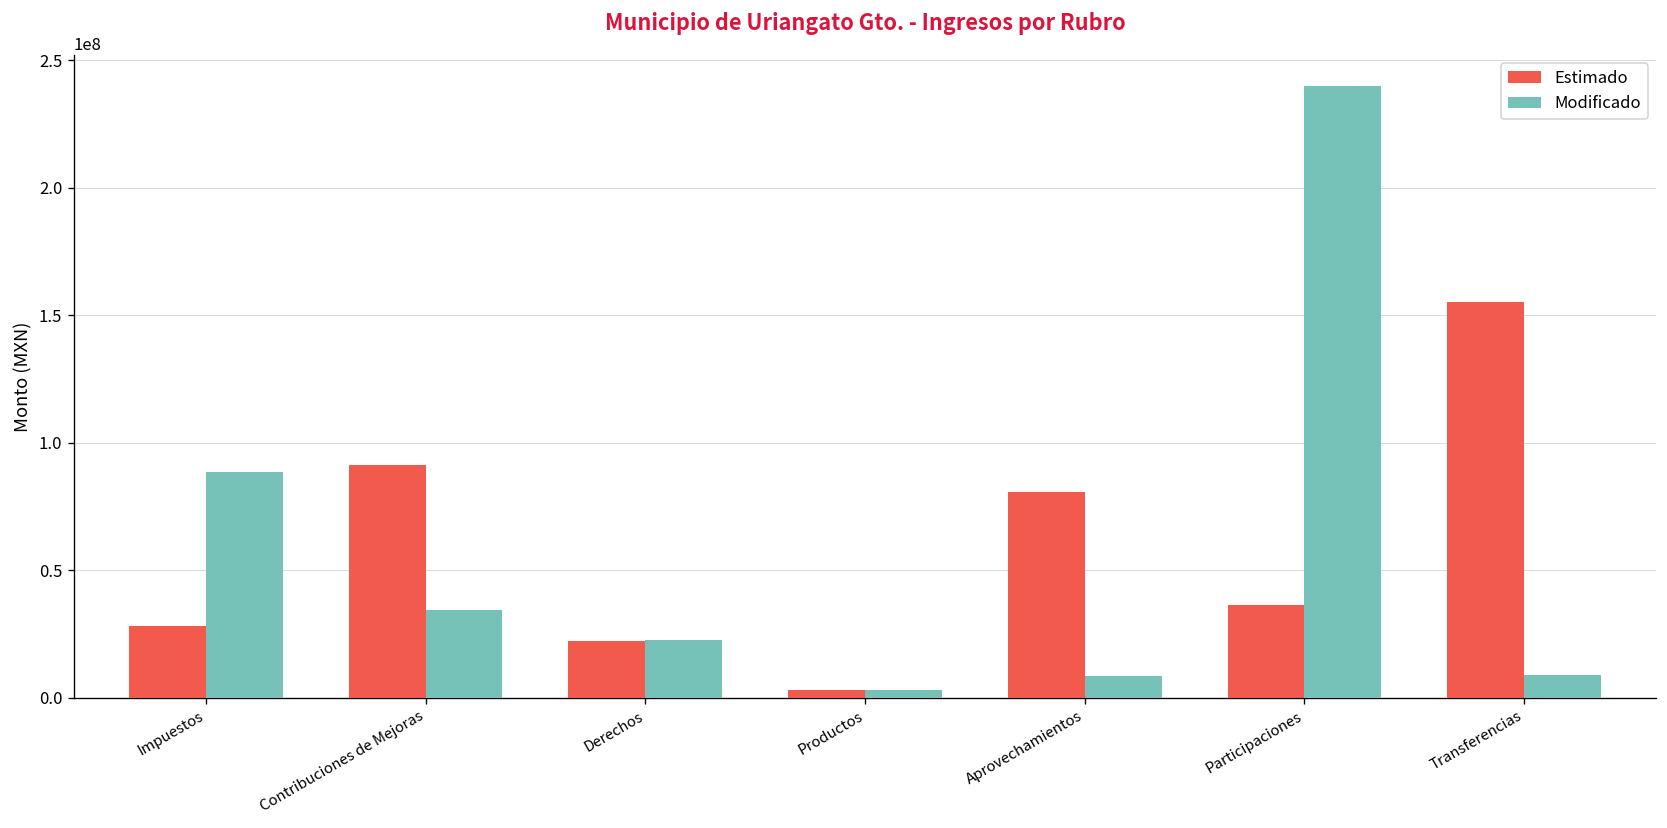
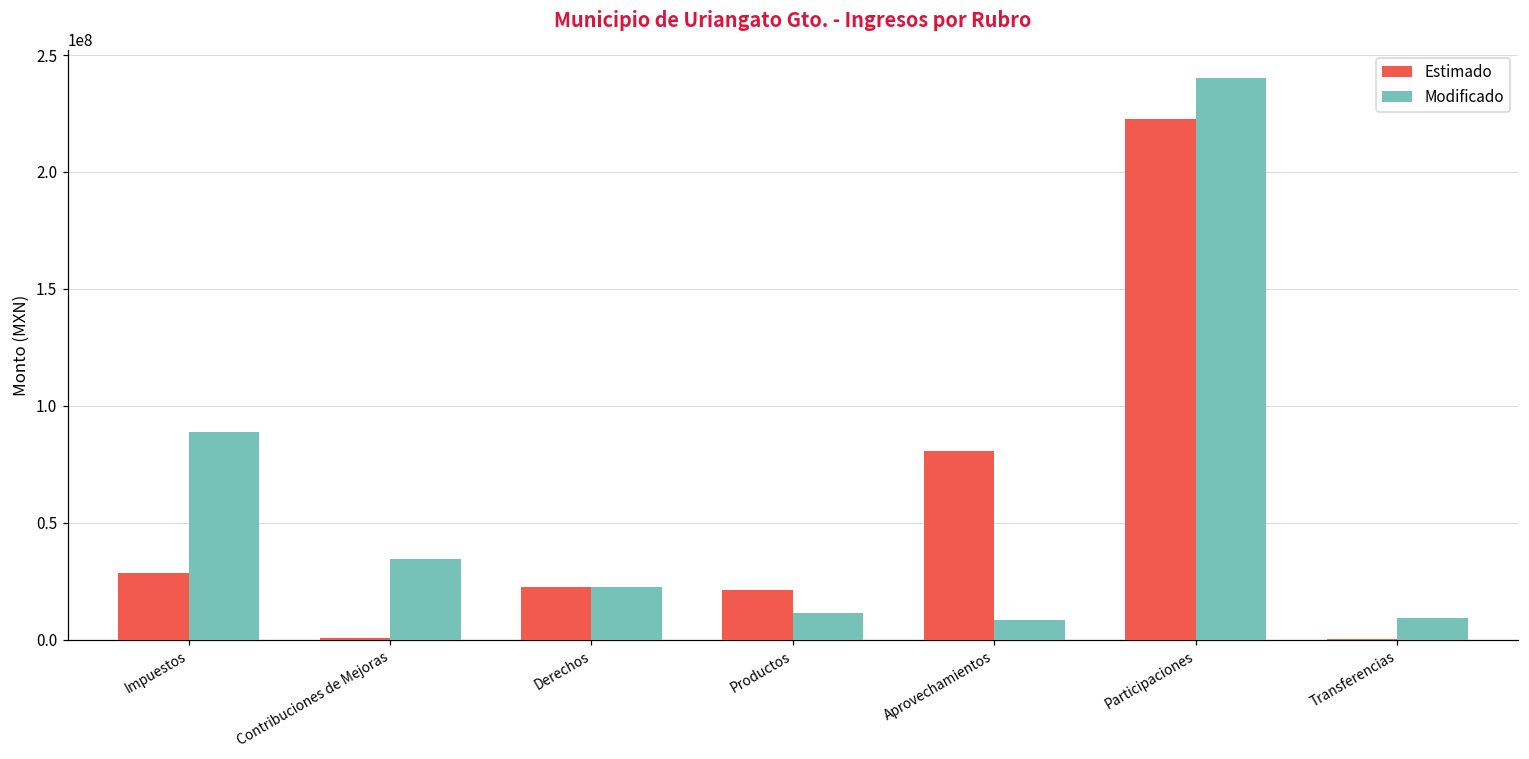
Estimado, Contribuciones de Mejoras: 91000000 -> 1000000
Estimado, Productos: 3000000 -> 21000000
Modificado, Productos: 3000000 -> 12000000
Estimado, Participaciones: 36000000 -> 223000000
Estimado, Transferencias: 155000000 -> 0
